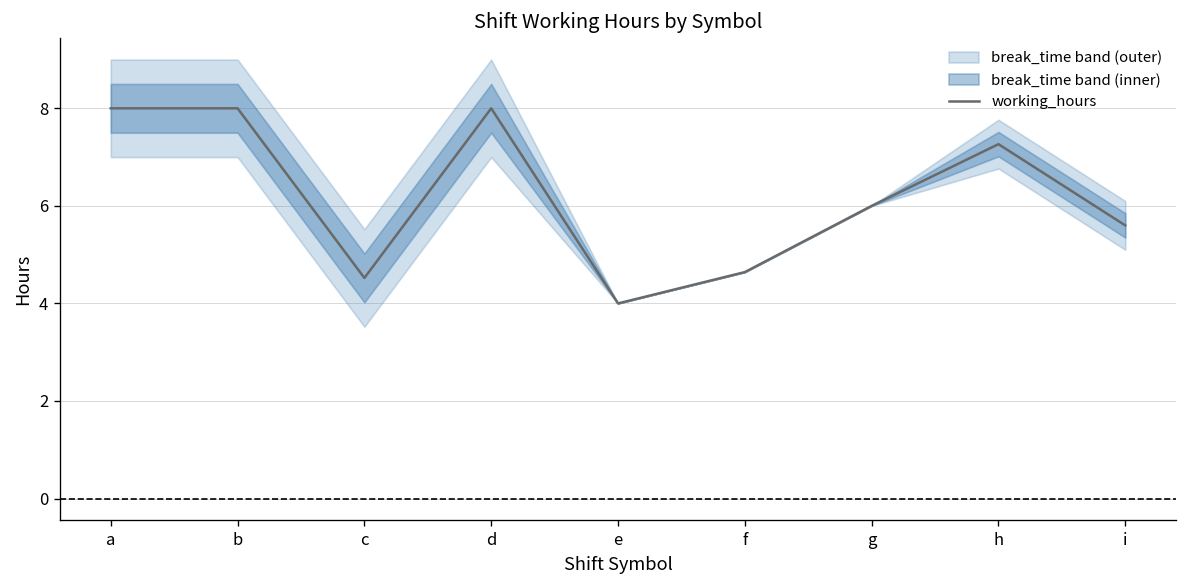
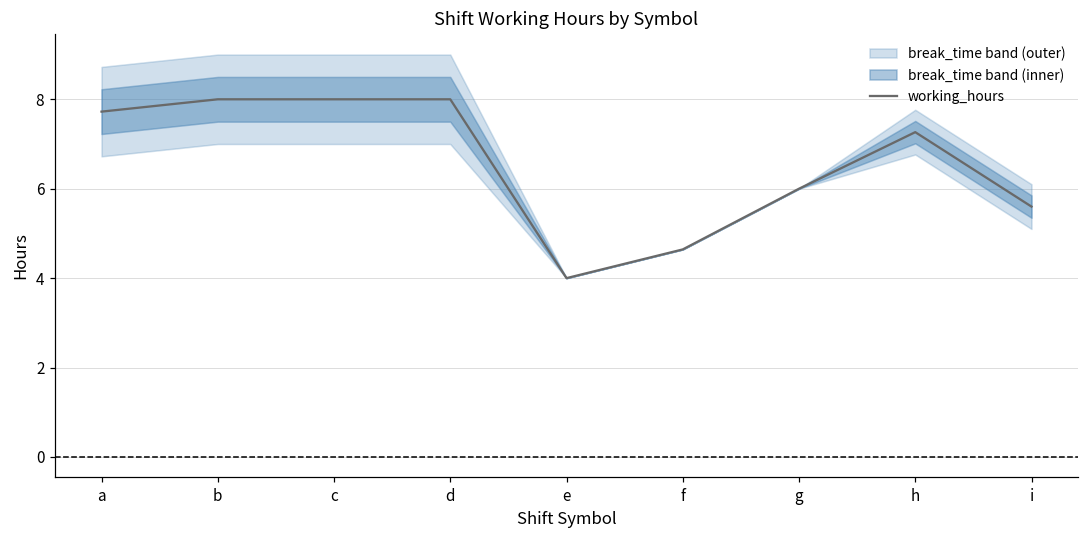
working_hours, a: 8.0 -> 7.7
working_hours, c: 4.5 -> 8.0
